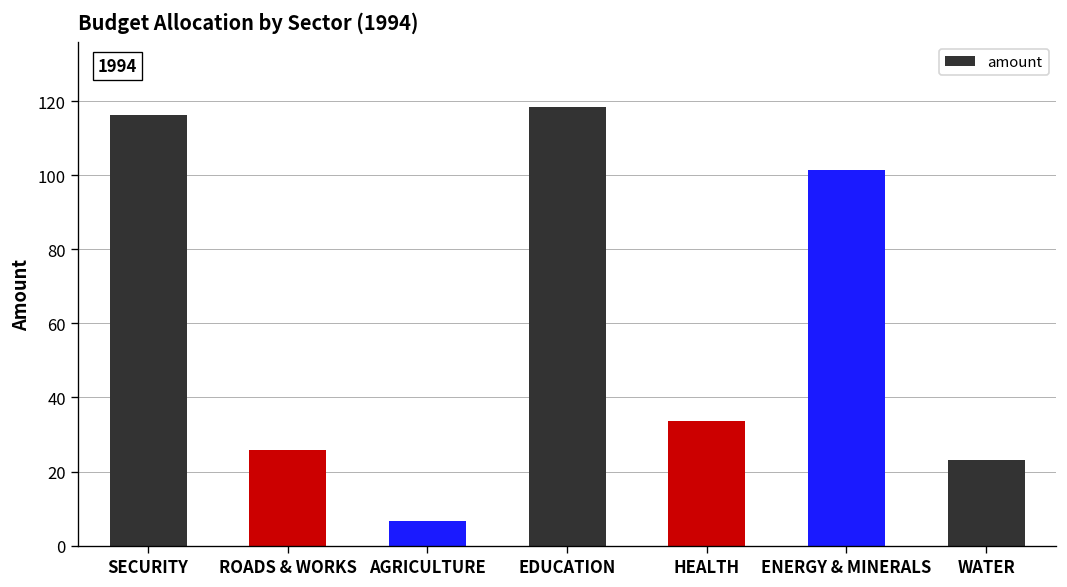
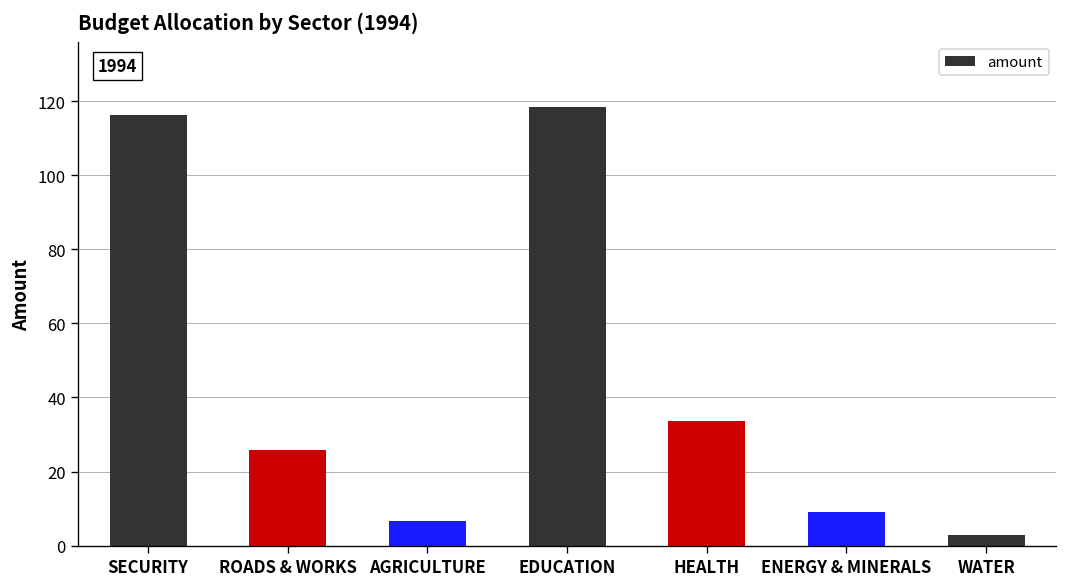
ENERGY & MINERALS: 101 -> 9
WATER: 23 -> 3
